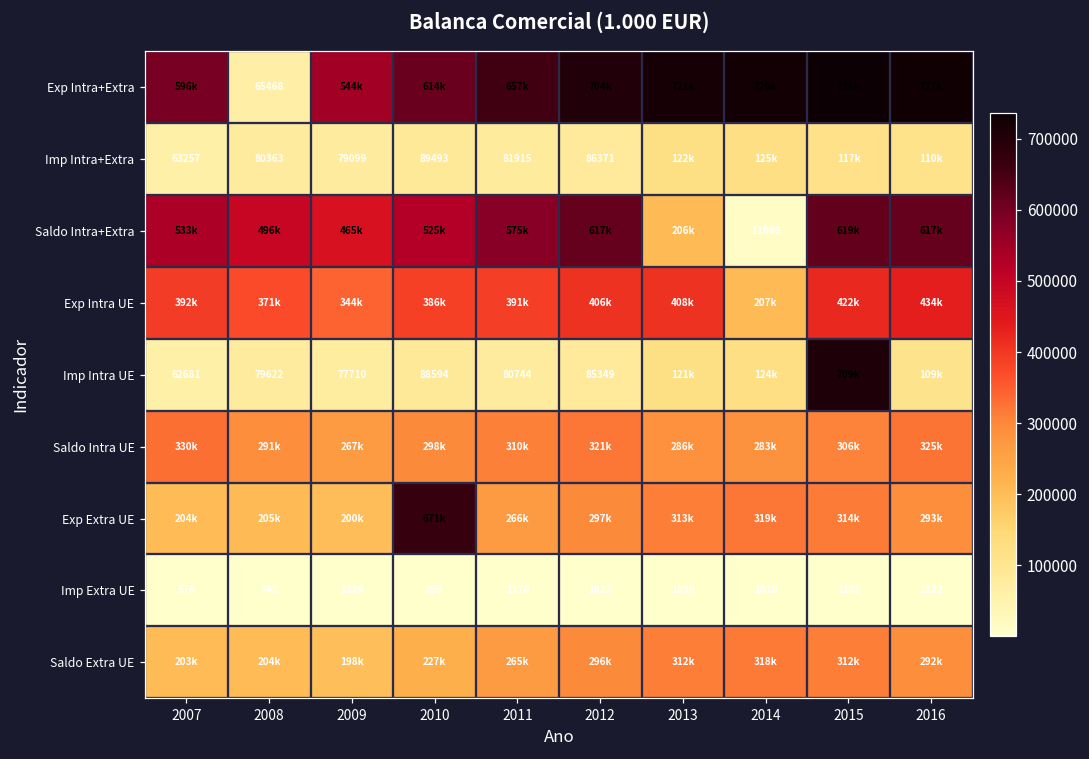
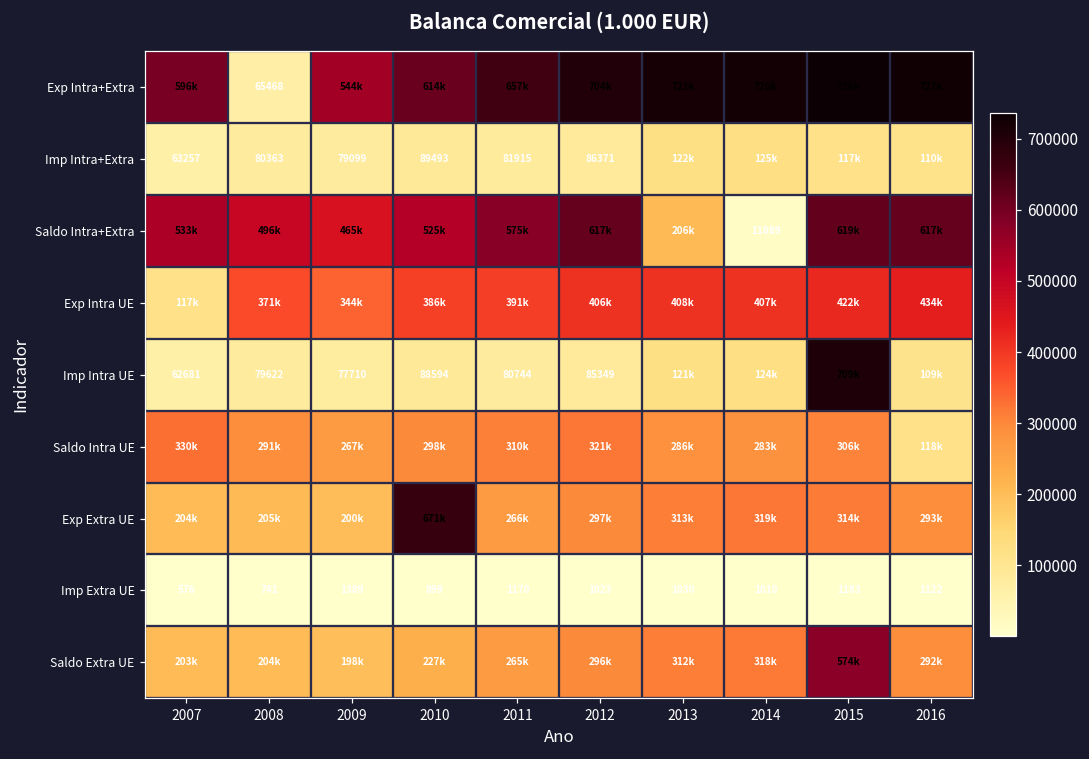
Exp Intra UE, 2007: 392k -> 117k
Exp Intra UE, 2014: 207k -> 407k
Saldo Intra UE, 2016: 325k -> 118k
Saldo Extra UE, 2015: 312k -> 574k
